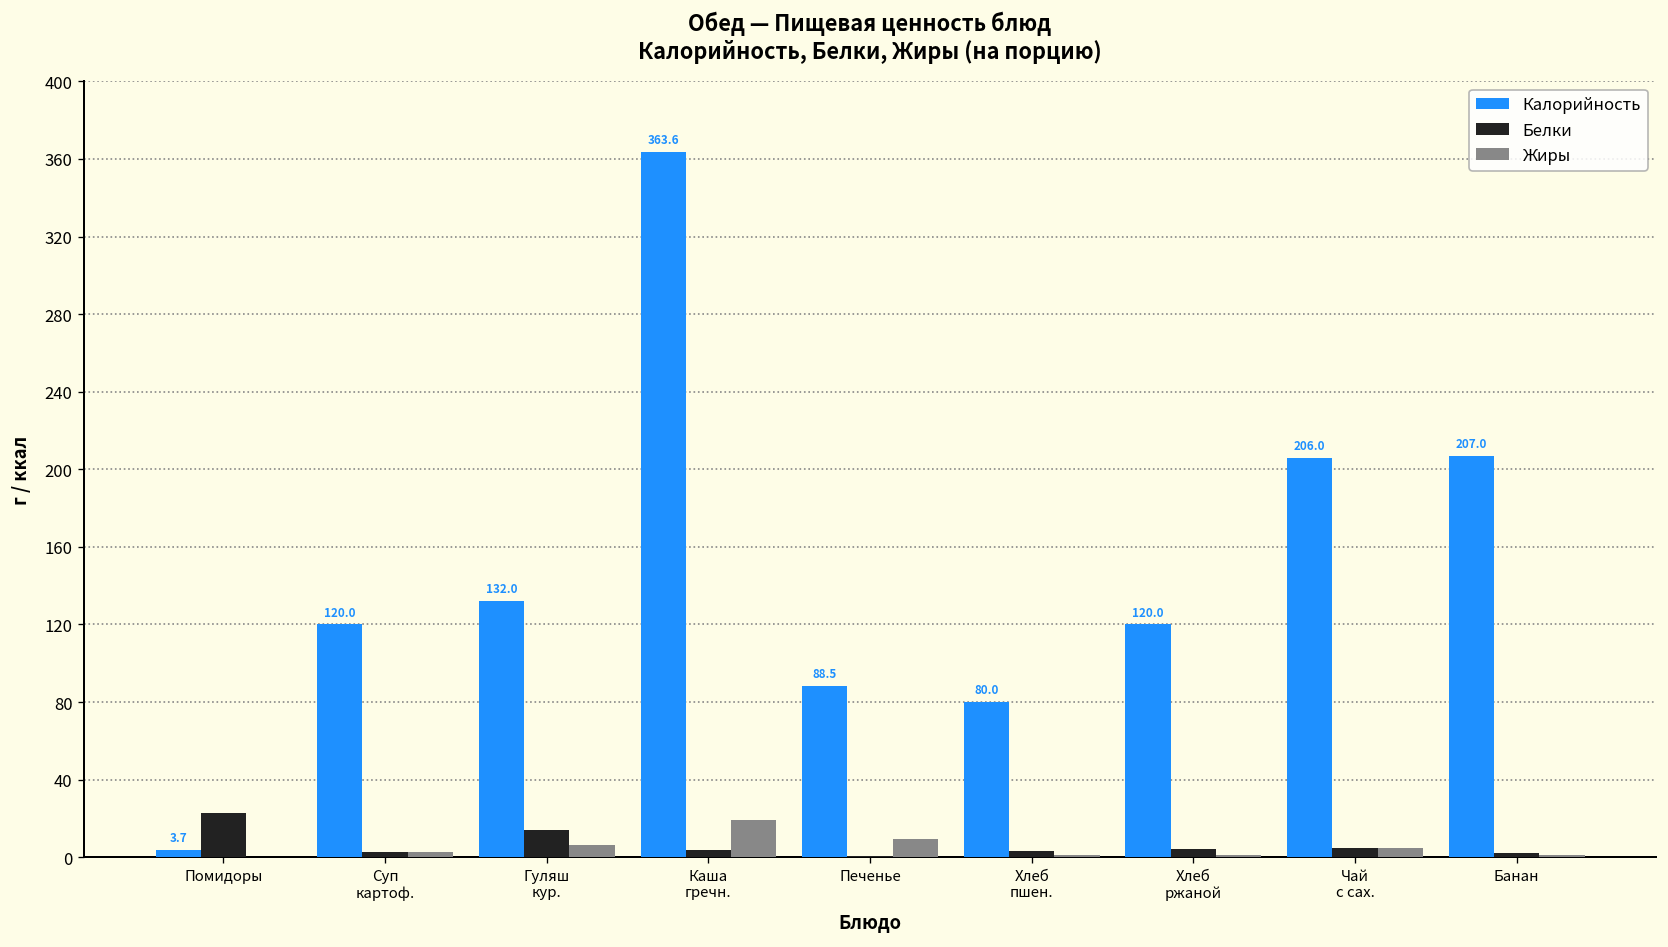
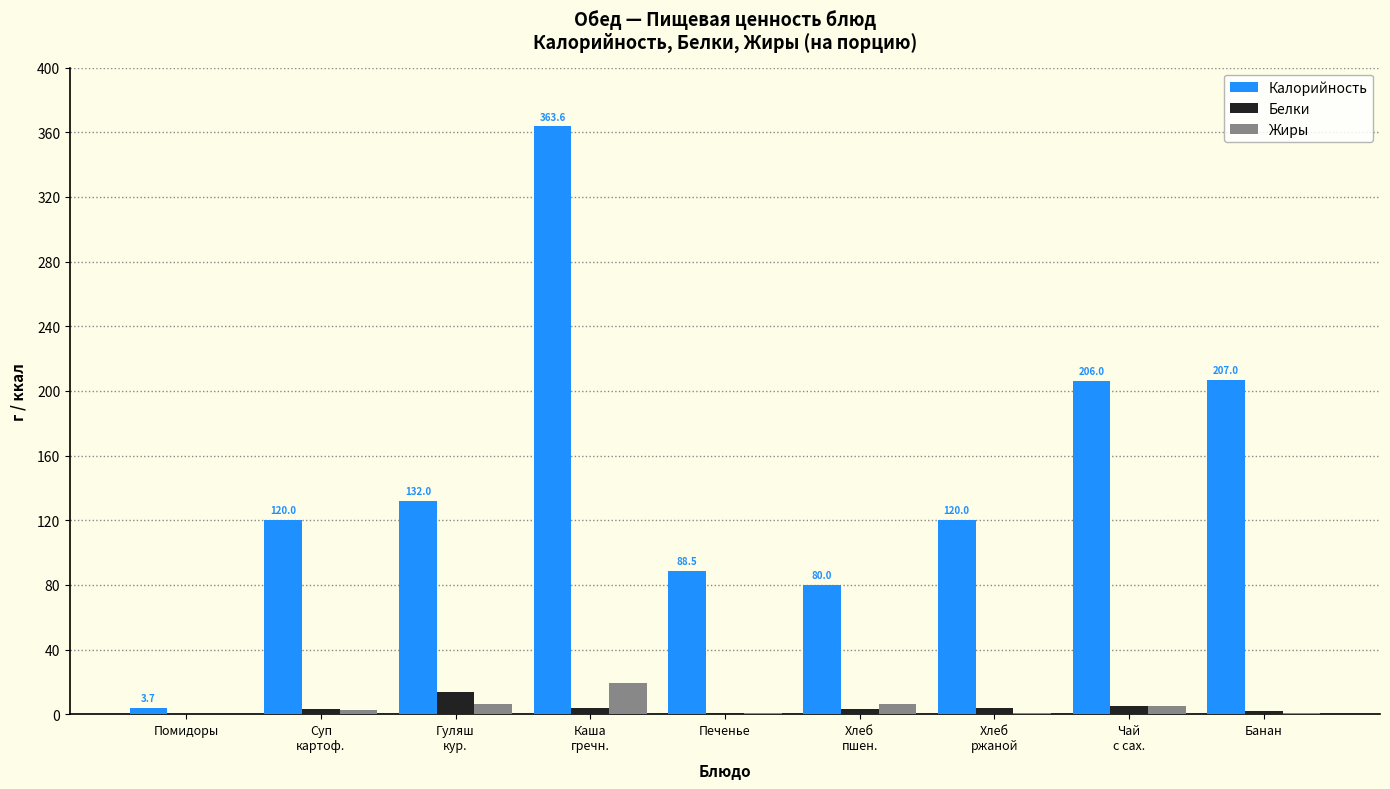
Белки, Помидоры: 23 -> 0
Жиры, Печенье: 10 -> 1
Жиры, Хлеб пшен.: 1 -> 6
